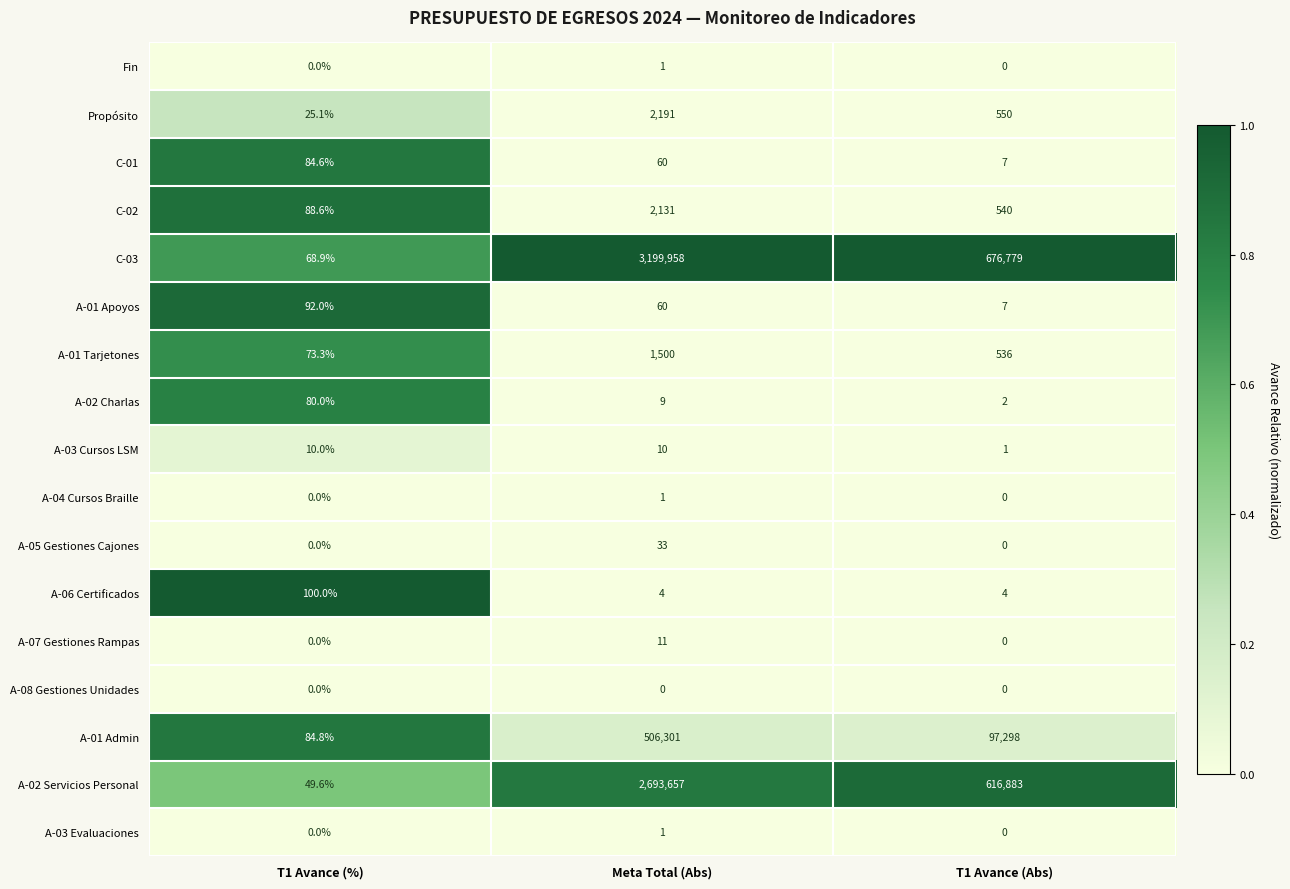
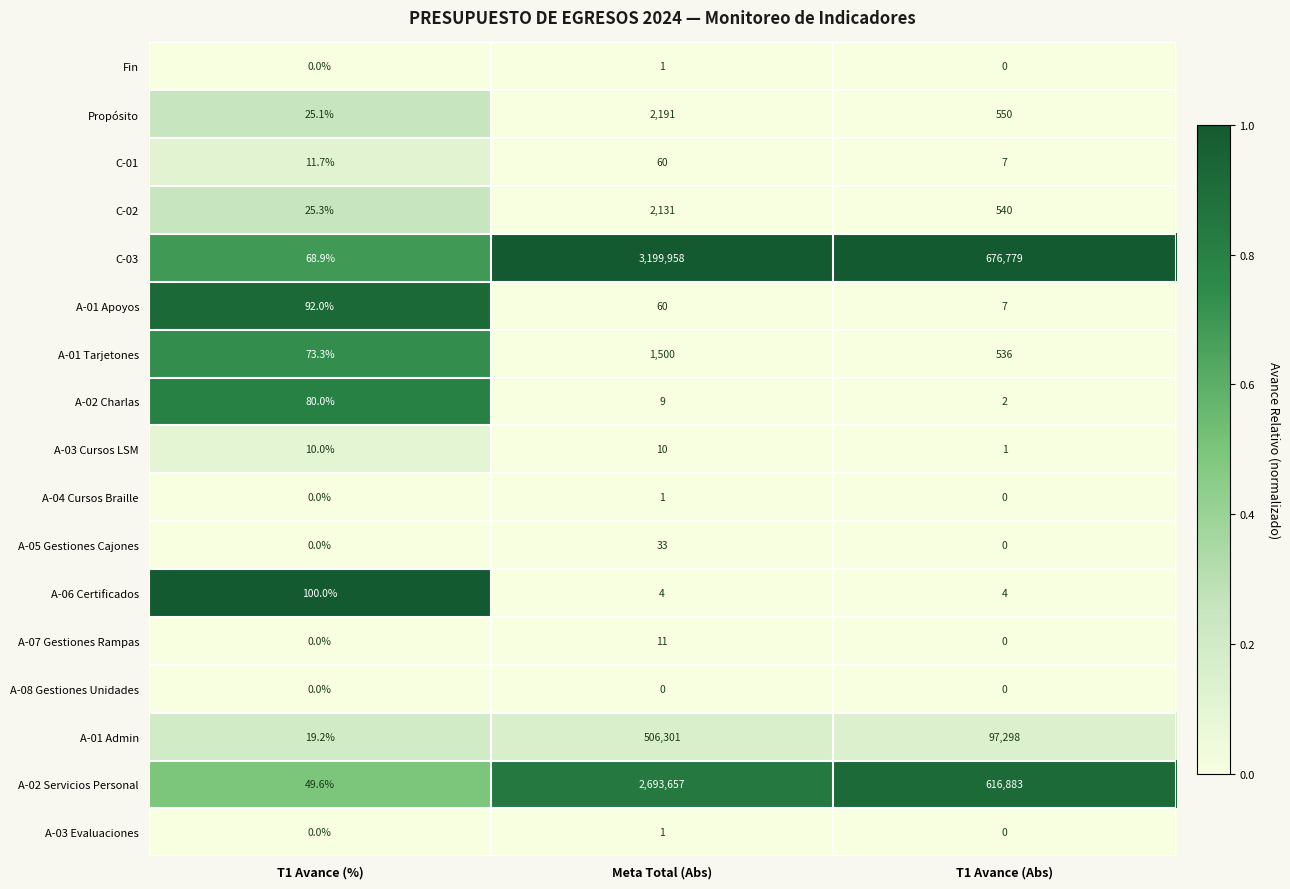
C-01, T1 Avance (%): 84.6% -> 11.7%
C-02, T1 Avance (%): 88.6% -> 25.3%
A-01 Admin, T1 Avance (%): 84.8% -> 19.2%
